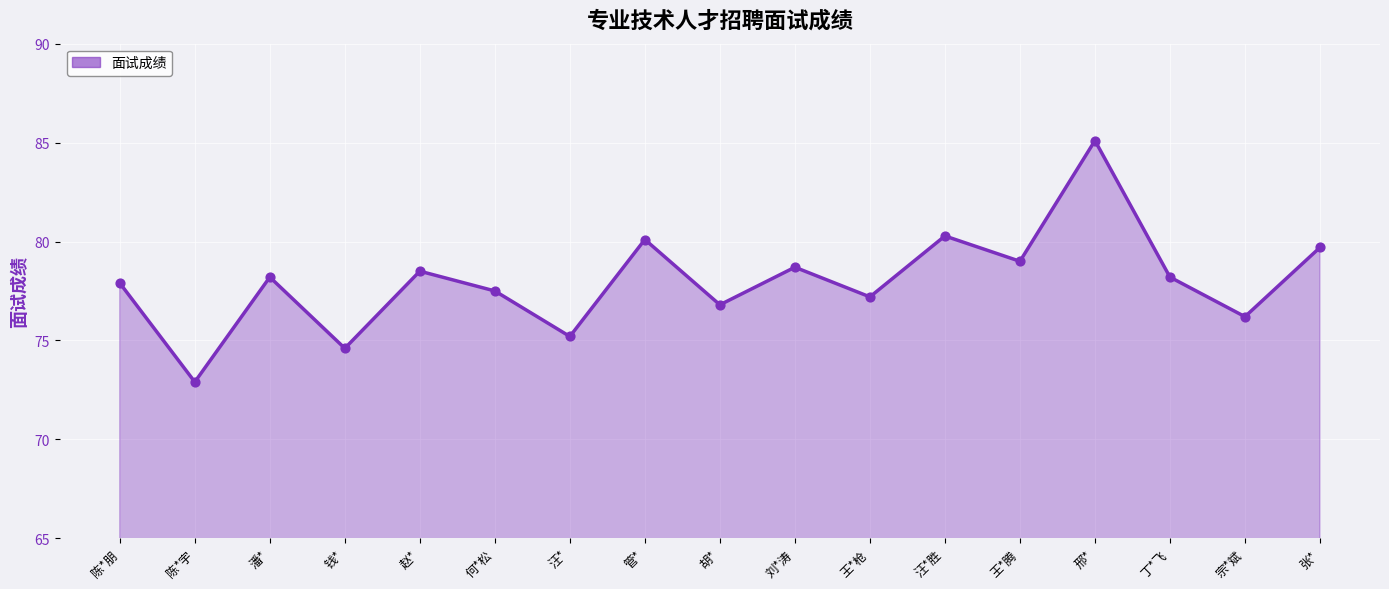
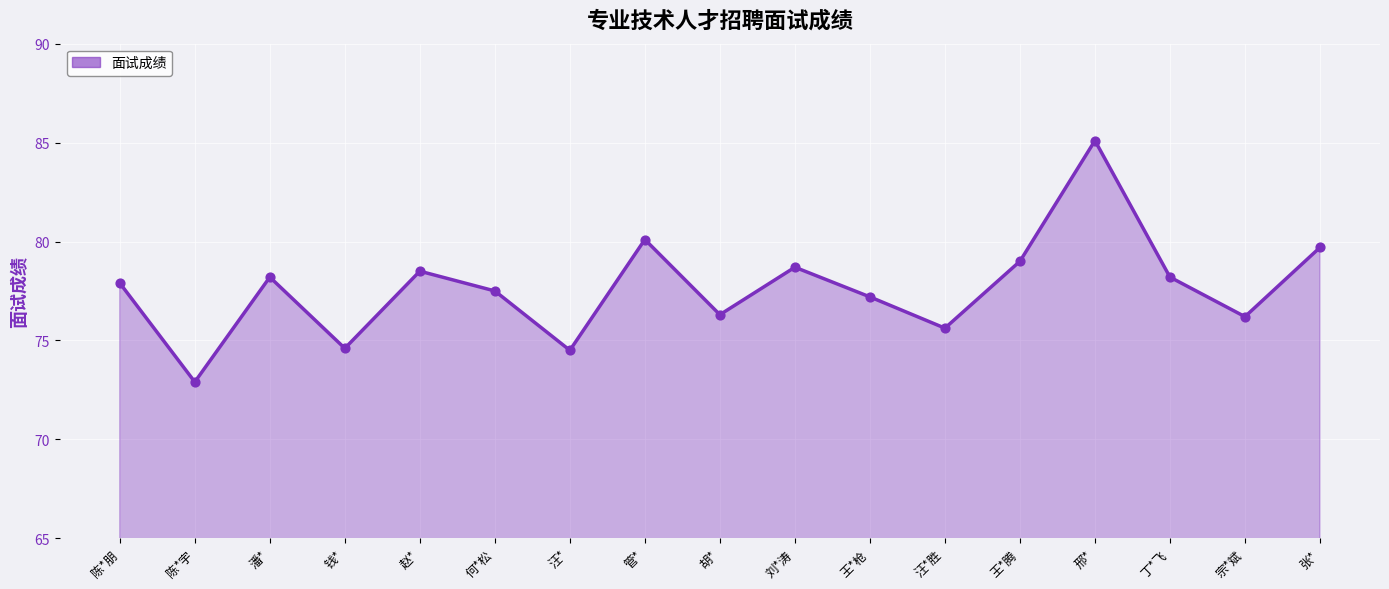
汪*: 75.2 -> 74.5
胡*: 76.8 -> 76.3
汪*胜: 80.3 -> 75.6
